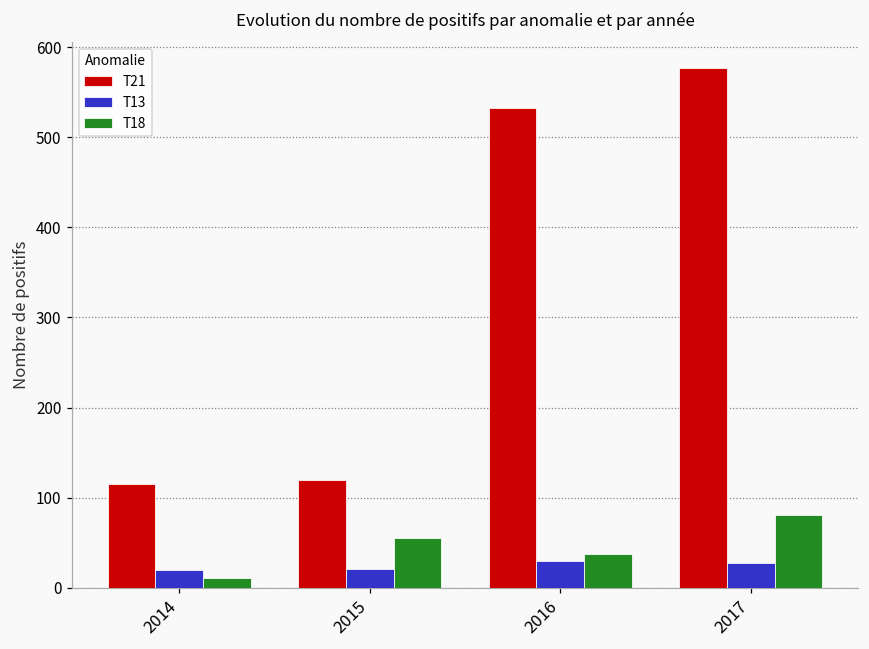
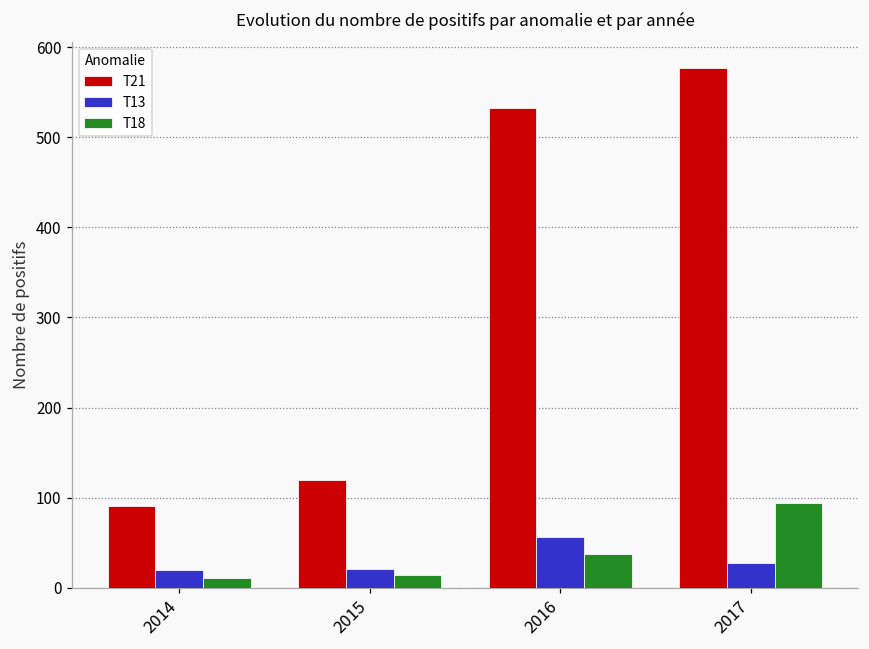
T21, 2014: 120 -> 90
T18, 2015: 60 -> 10
T13, 2016: 30 -> 60
T18, 2017: 80 -> 90
